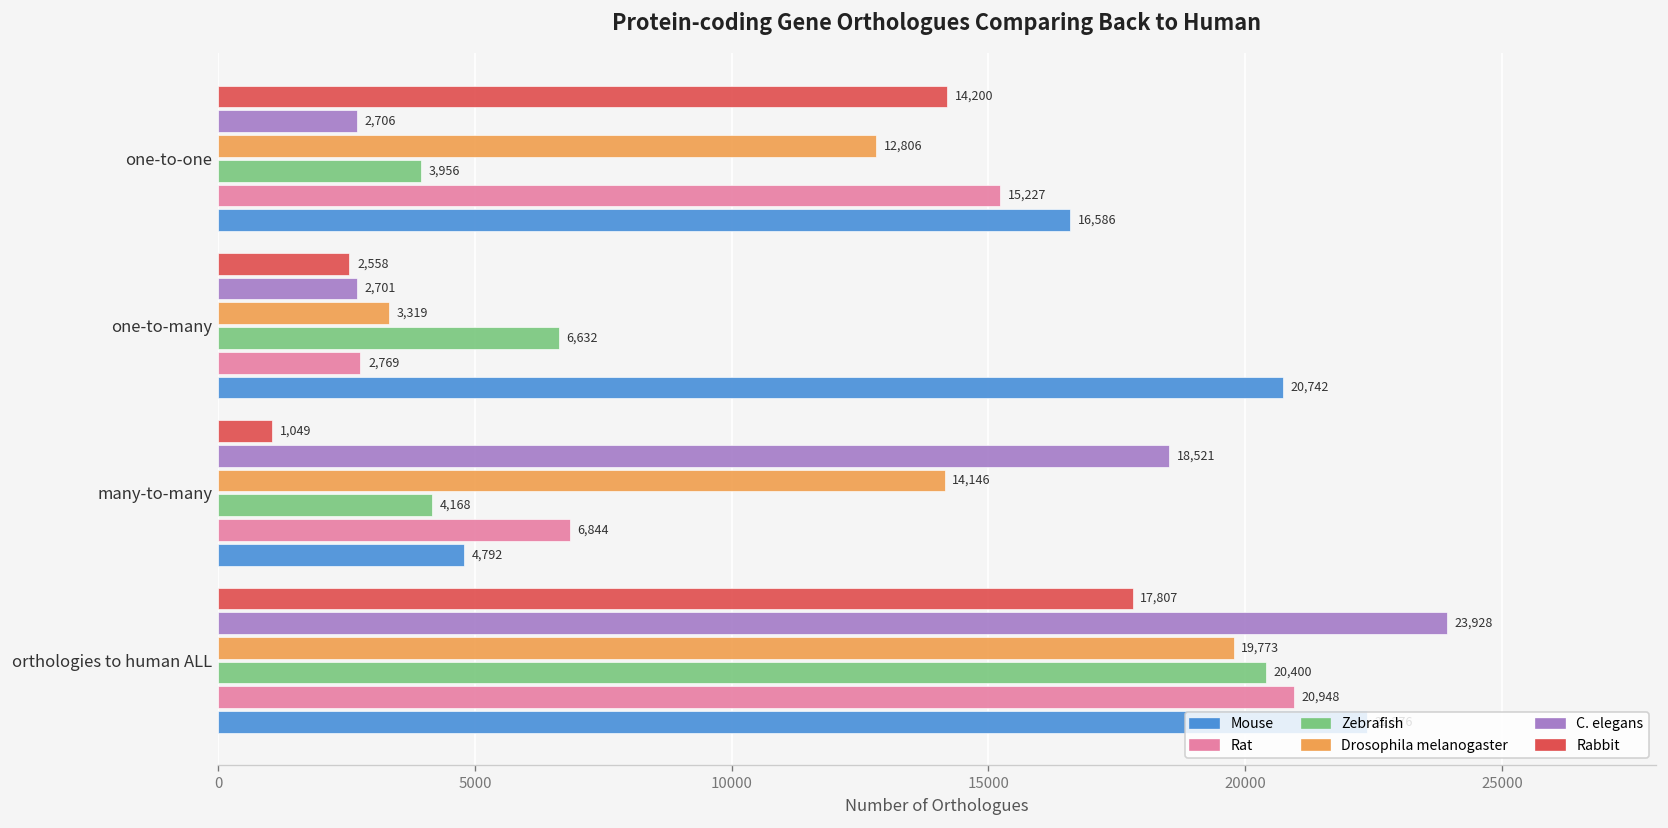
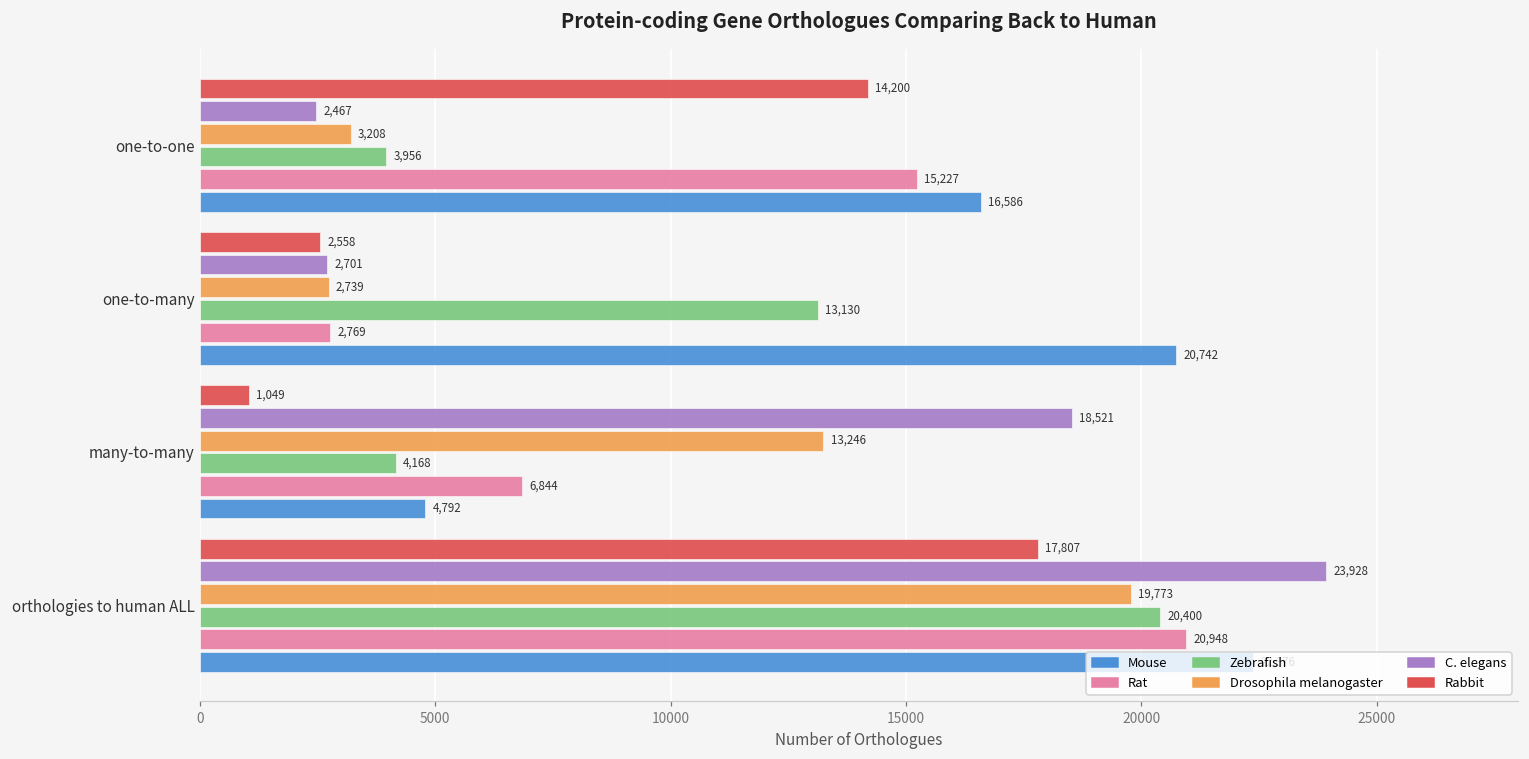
C. elegans, one-to-one: 2,706 -> 2,467
Drosophila melanogaster, one-to-one: 12,806 -> 3,208
Drosophila melanogaster, one-to-many: 3,319 -> 2,739
Zebrafish, one-to-many: 6,632 -> 13,130
Drosophila melanogaster, many-to-many: 14,146 -> 13,246
